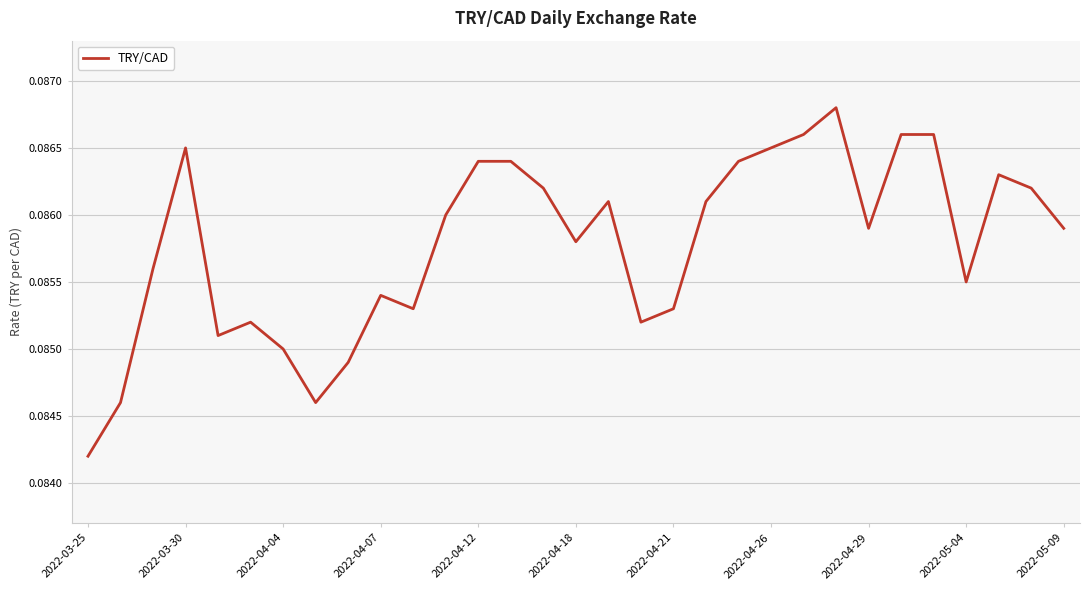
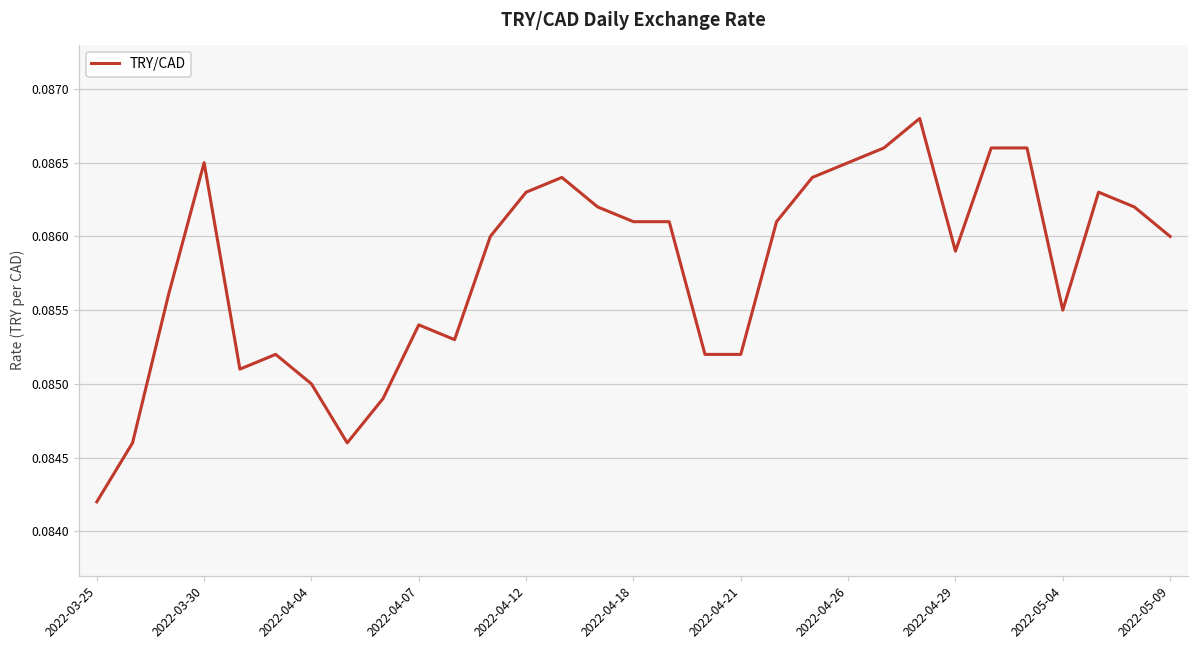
2022-04-12: 0.0864 -> 0.0863
2022-04-18: 0.0858 -> 0.0861
2022-04-21: 0.0853 -> 0.0852
2022-05-09: 0.0859 -> 0.0860
